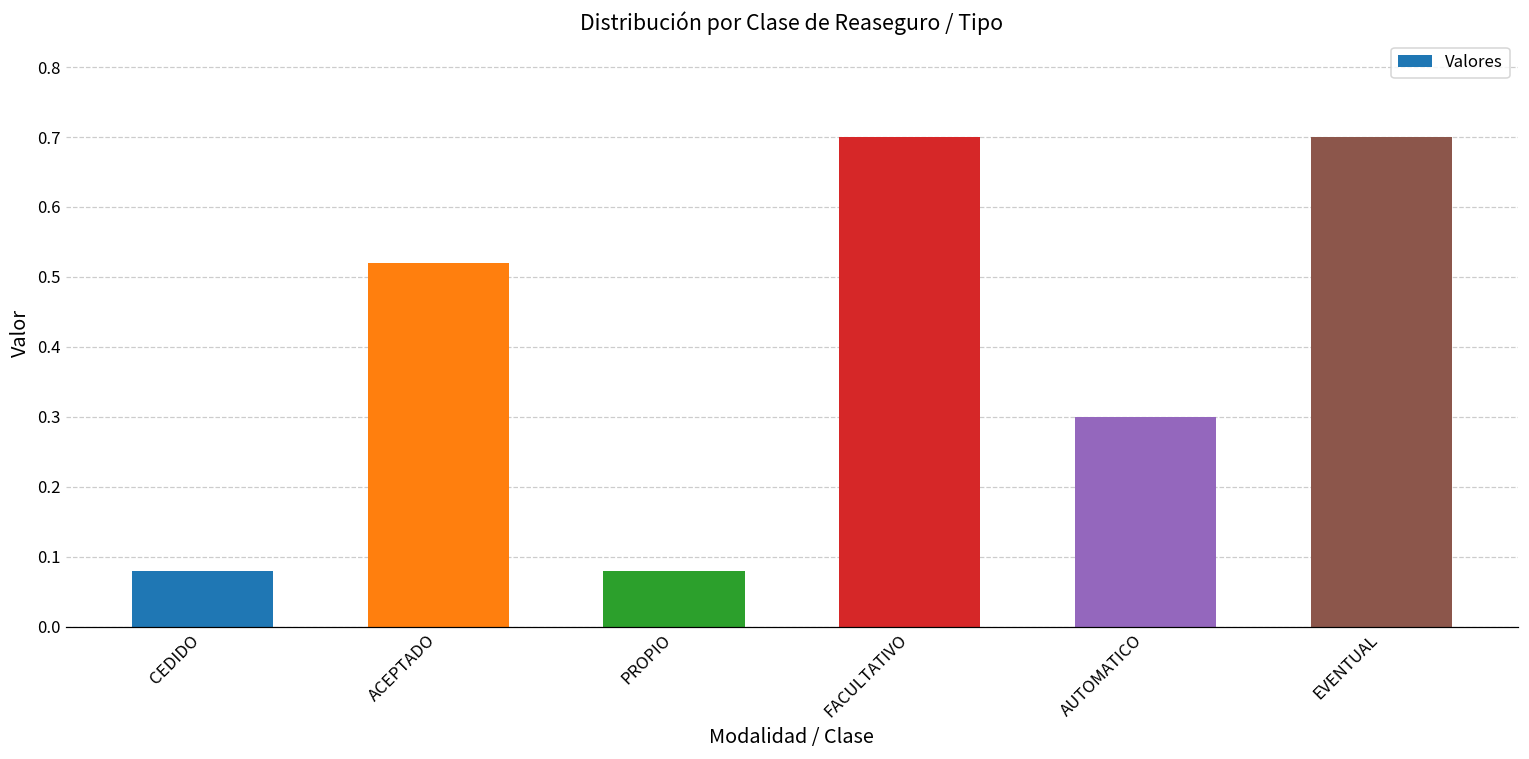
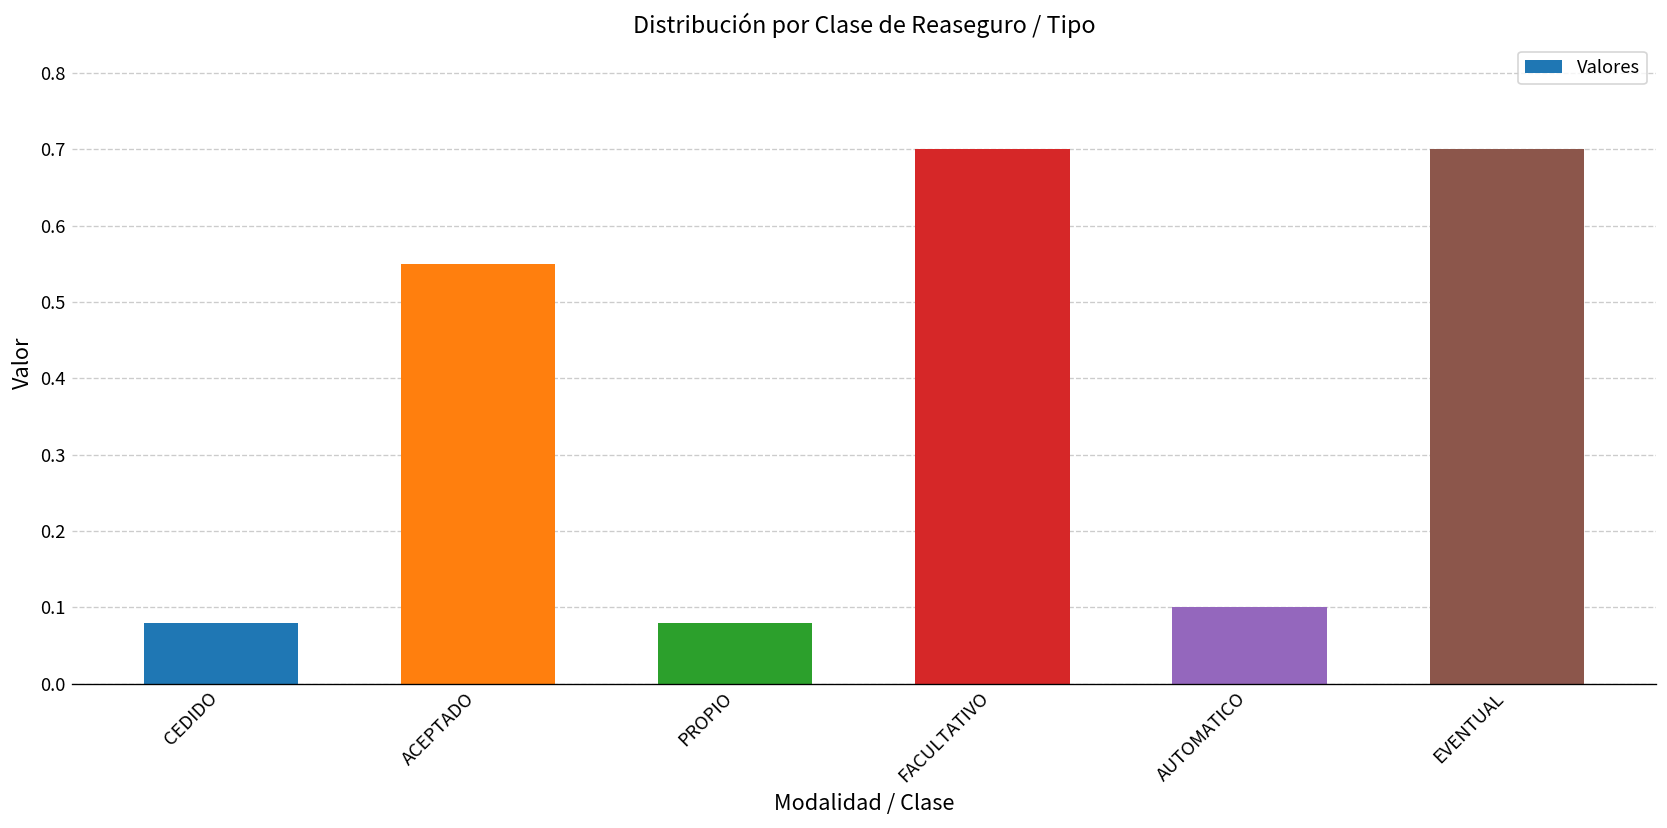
ACEPTADO: 0.52 -> 0.55
AUTOMATICO: 0.3 -> 0.1
